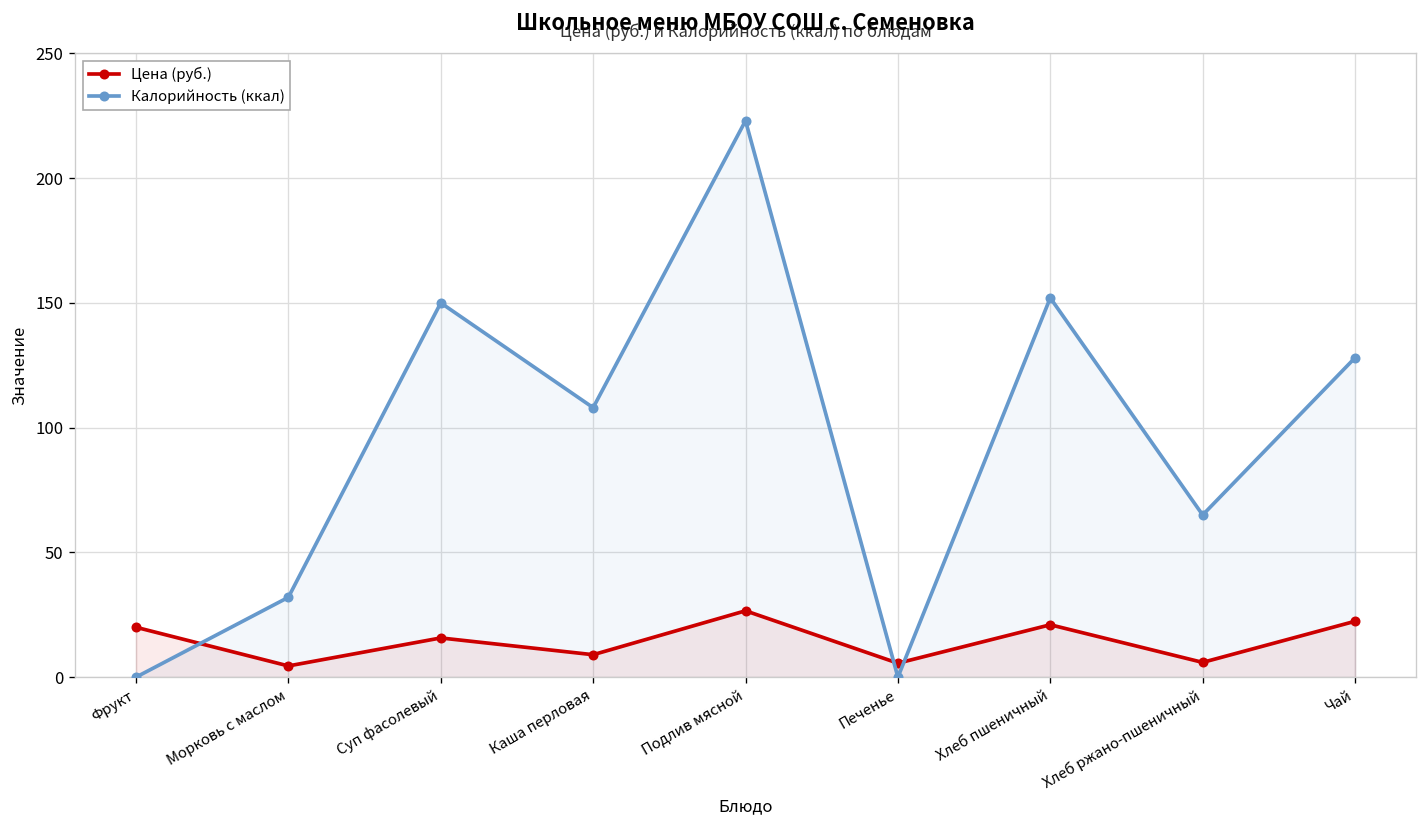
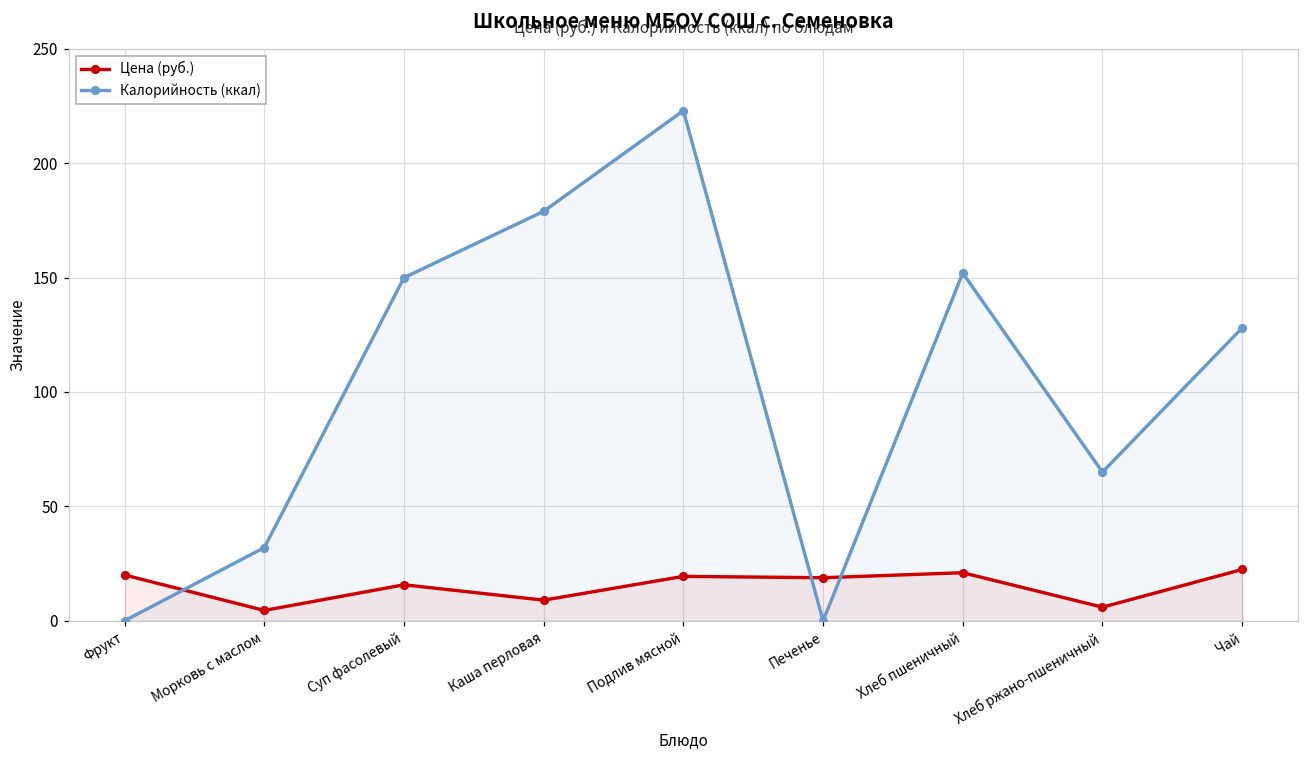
Калорийность (ккал), Каша перловая: 108 -> 179
Цена (руб.), Подлив мясной: 27 -> 19
Цена (руб.), Печенье: 6 -> 19
